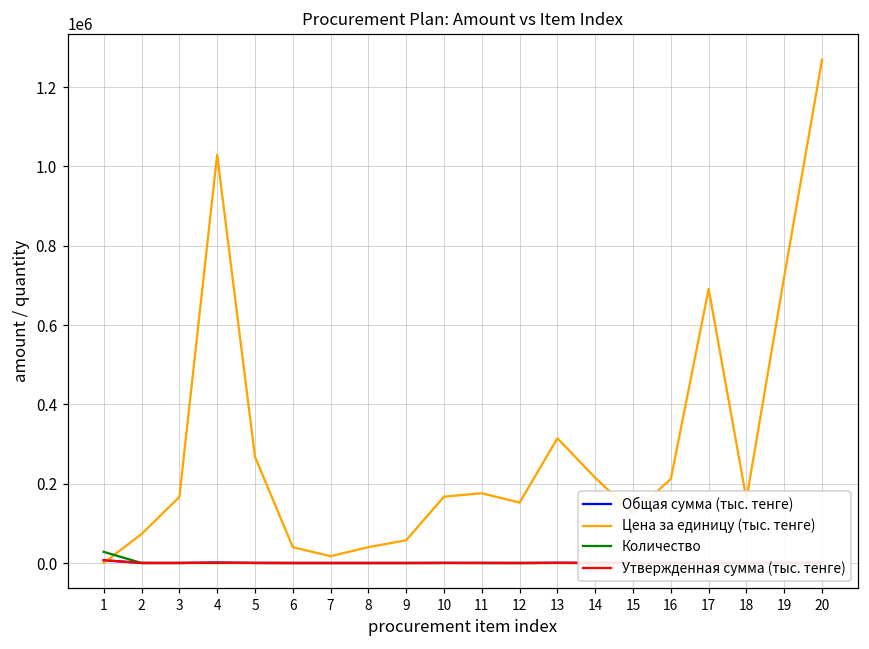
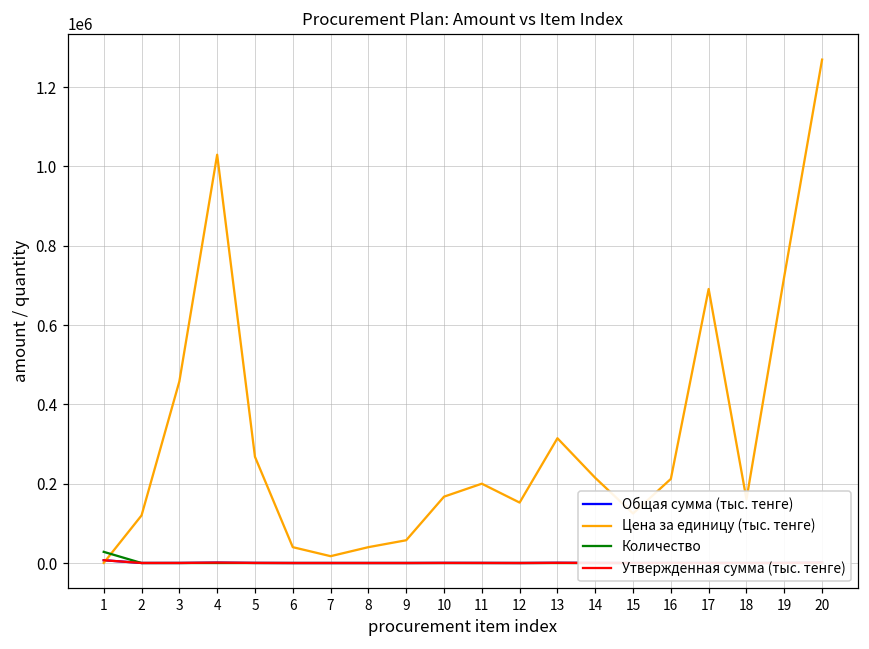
Цена за единицу (тыс. тенге), 2: 70000 -> 120000
Цена за единицу (тыс. тенге), 3: 170000 -> 460000
Цена за единицу (тыс. тенге), 11: 180000 -> 200000
